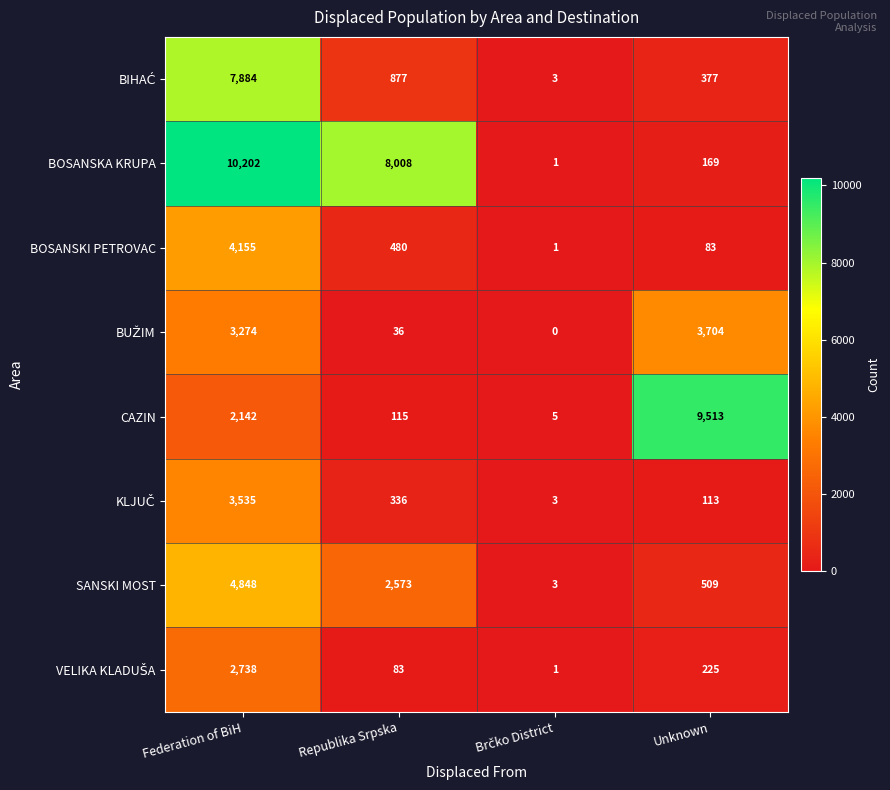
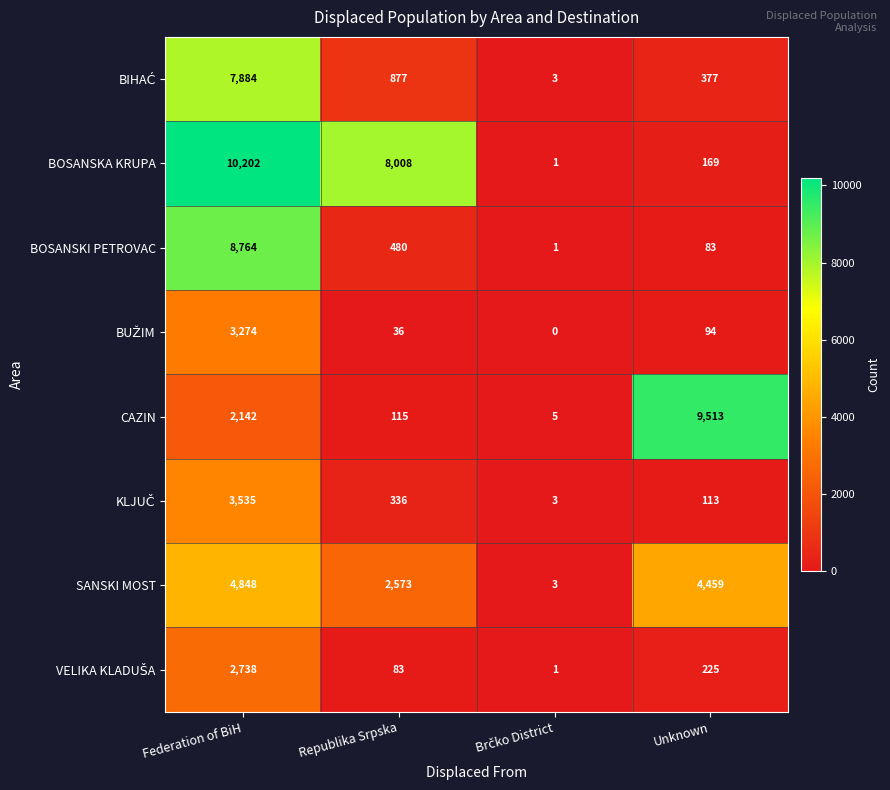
BOSANSKI PETROVAC, Federation of BiH: 4,155 -> 8,764
BUŽIM, Unknown: 3,704 -> 94
SANSKI MOST, Unknown: 509 -> 4,459
